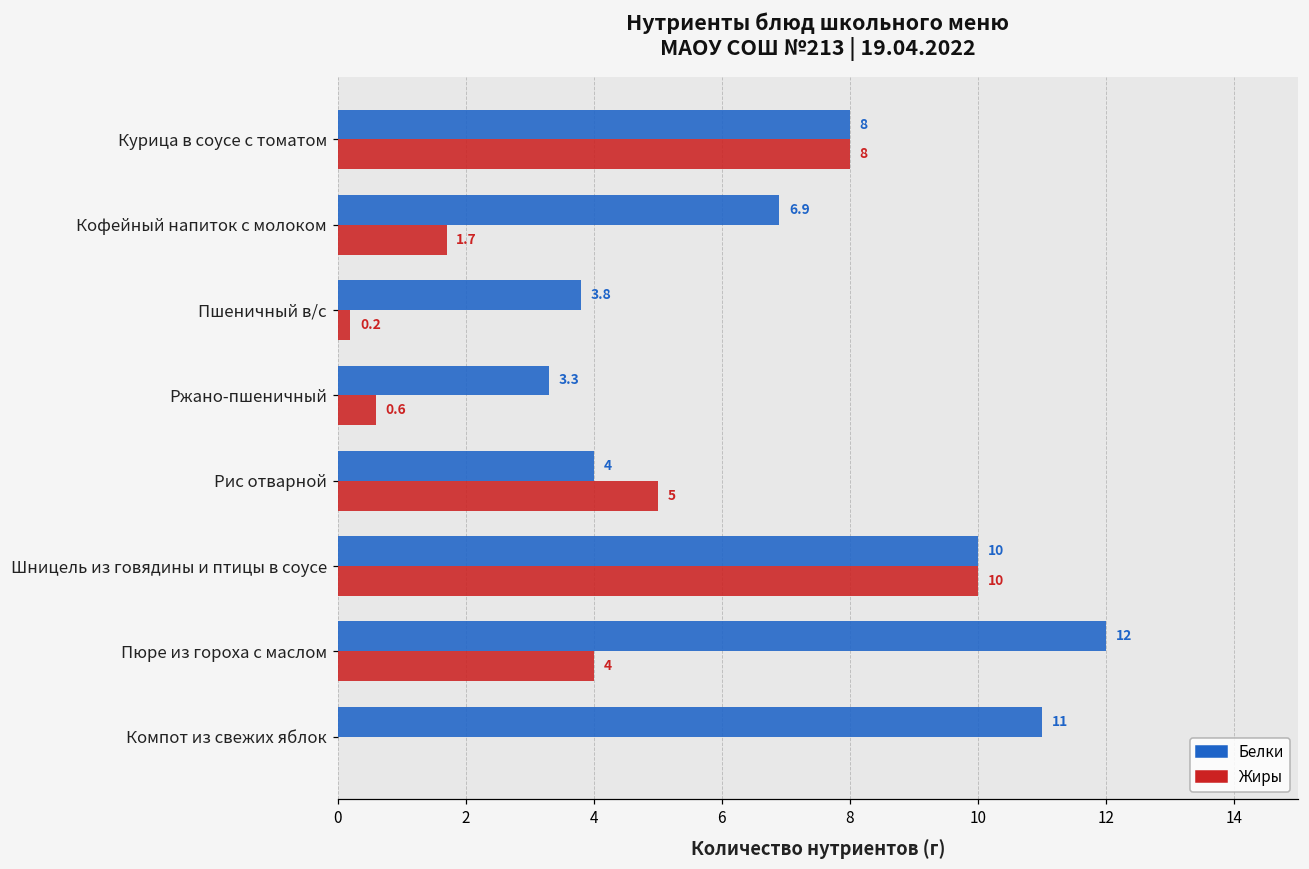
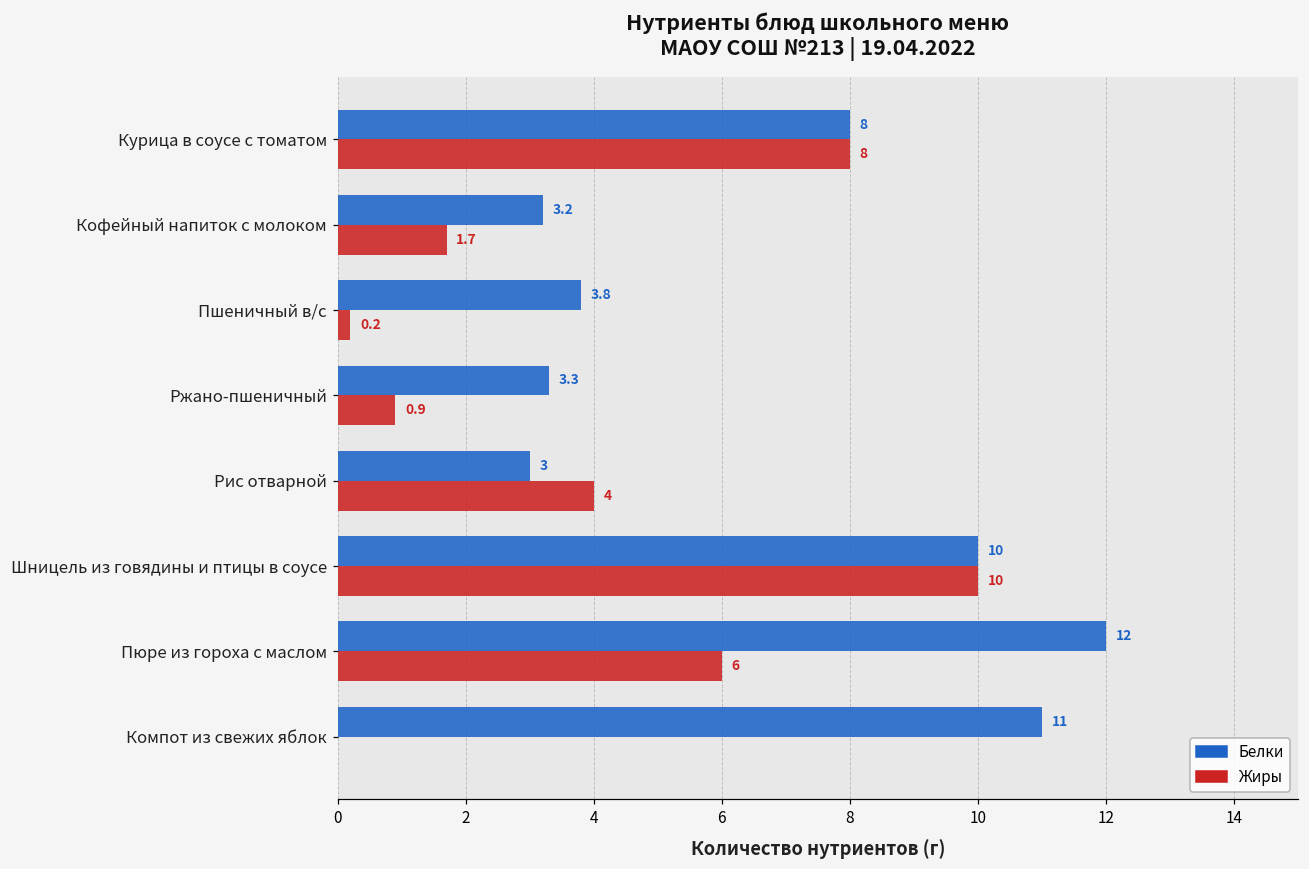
Белки, Кофейный напиток с молоком: 6.9 -> 3.2
Жиры, Ржано-пшеничный: 0.6 -> 0.9
Белки, Рис отварной: 4 -> 3
Жиры, Рис отварной: 5 -> 4
Жиры, Пюре из гороха с маслом: 4 -> 6
